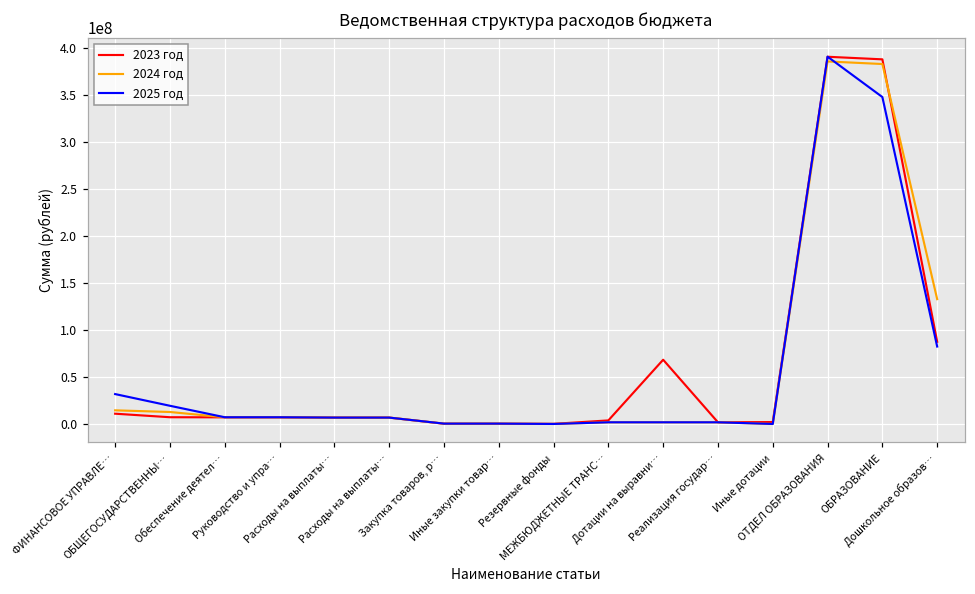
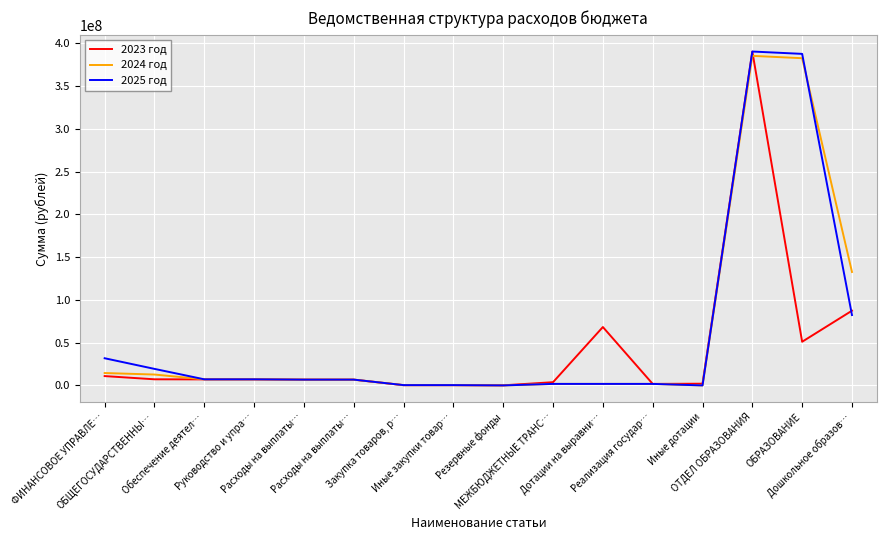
2023 год, ОБРАЗОВАНИЕ: 390000000 -> 50000000
2025 год, ОБРАЗОВАНИЕ: 350000000 -> 390000000
